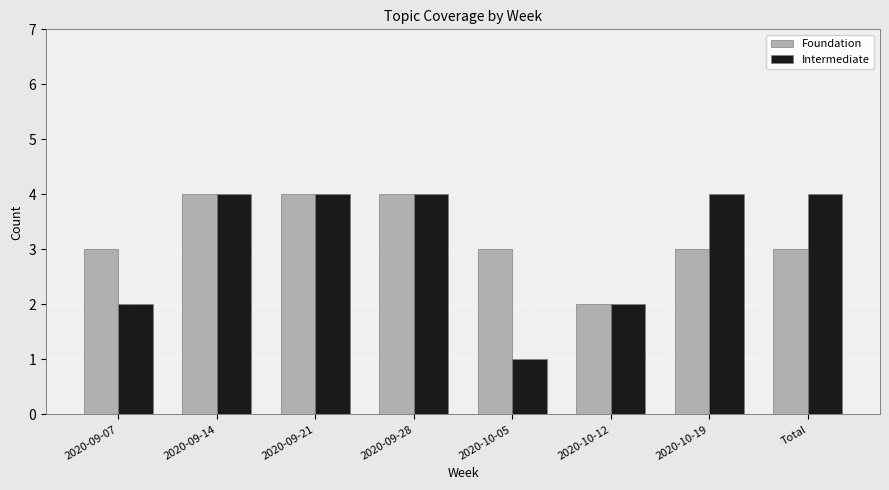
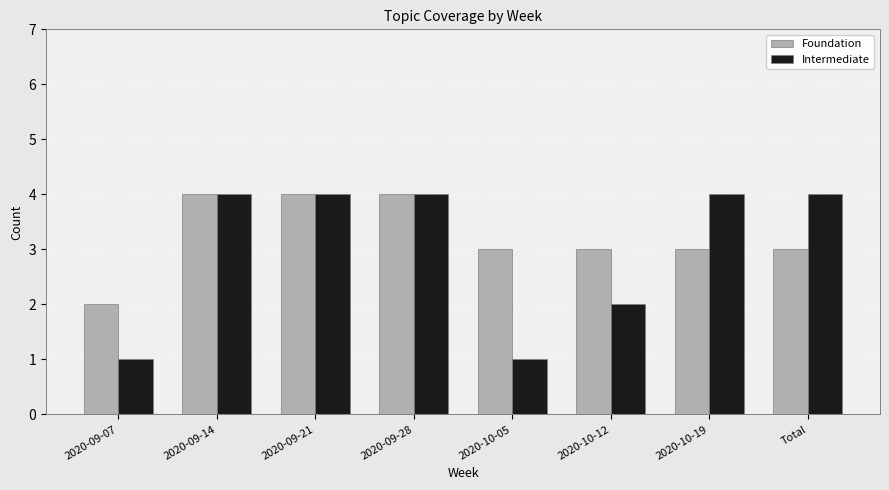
Foundation, 2020-09-07: 3 -> 2
Intermediate, 2020-09-07: 2 -> 1
Foundation, 2020-10-12: 2 -> 3
